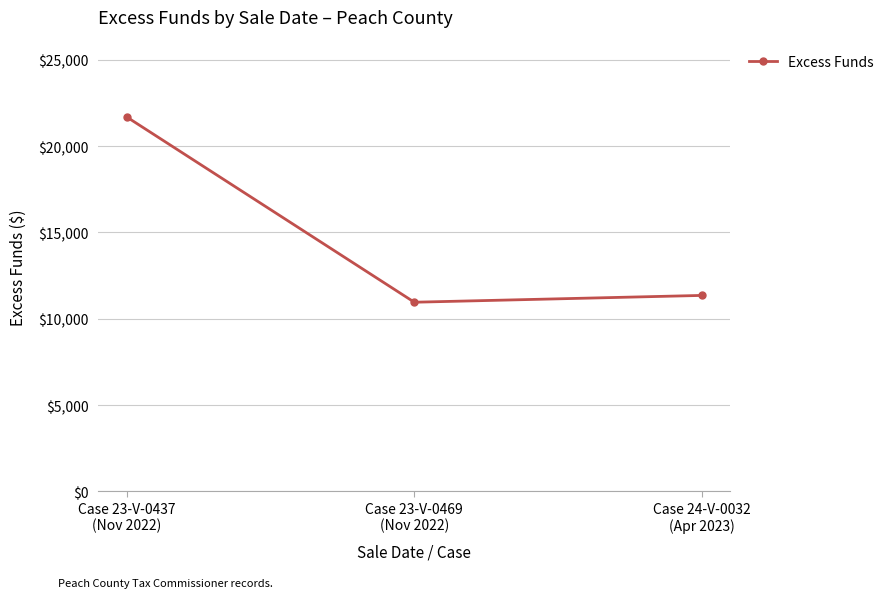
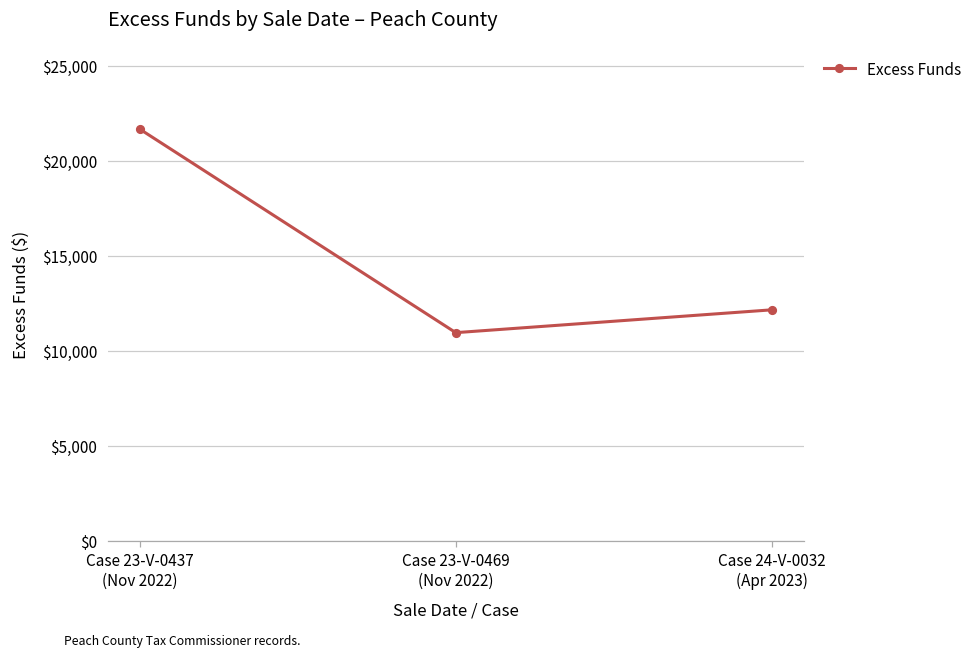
Case 24-V-0032 (Apr 2023): $11,300 -> $12,200
